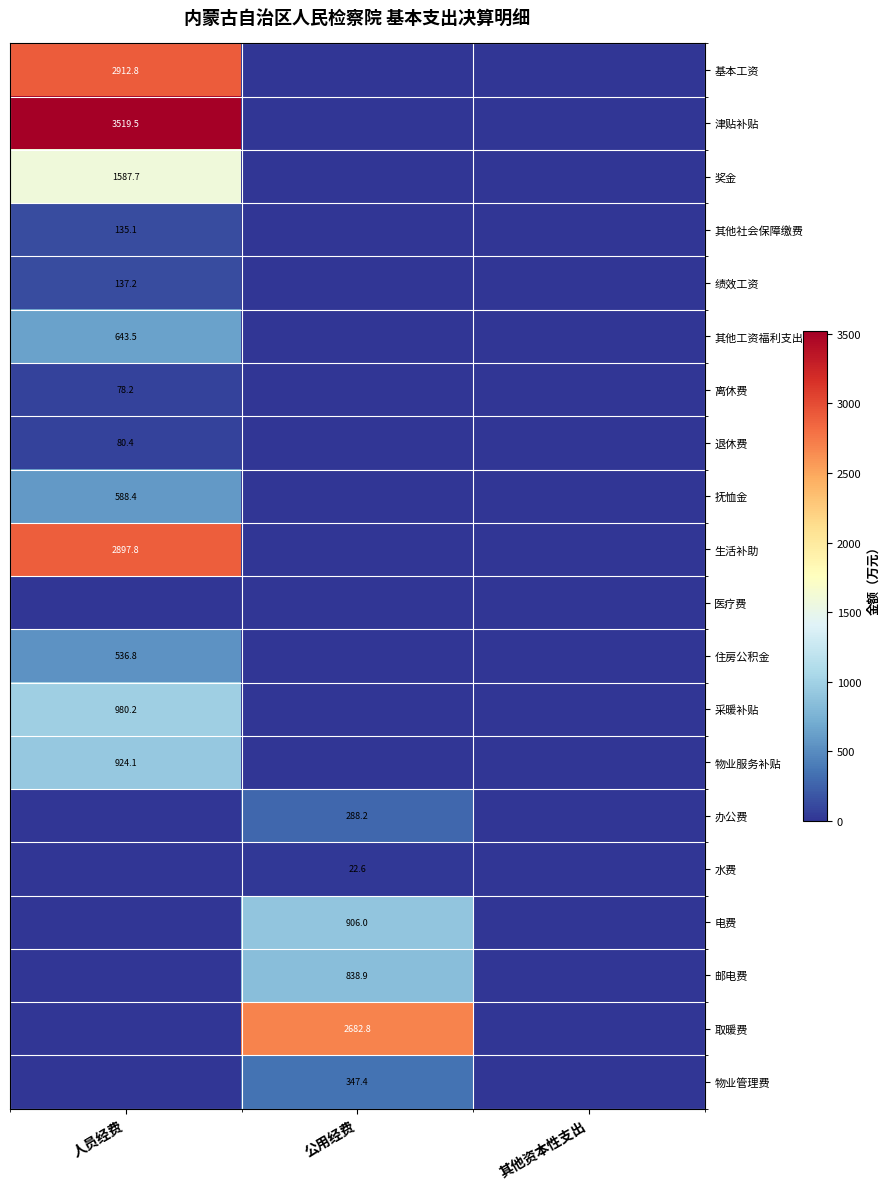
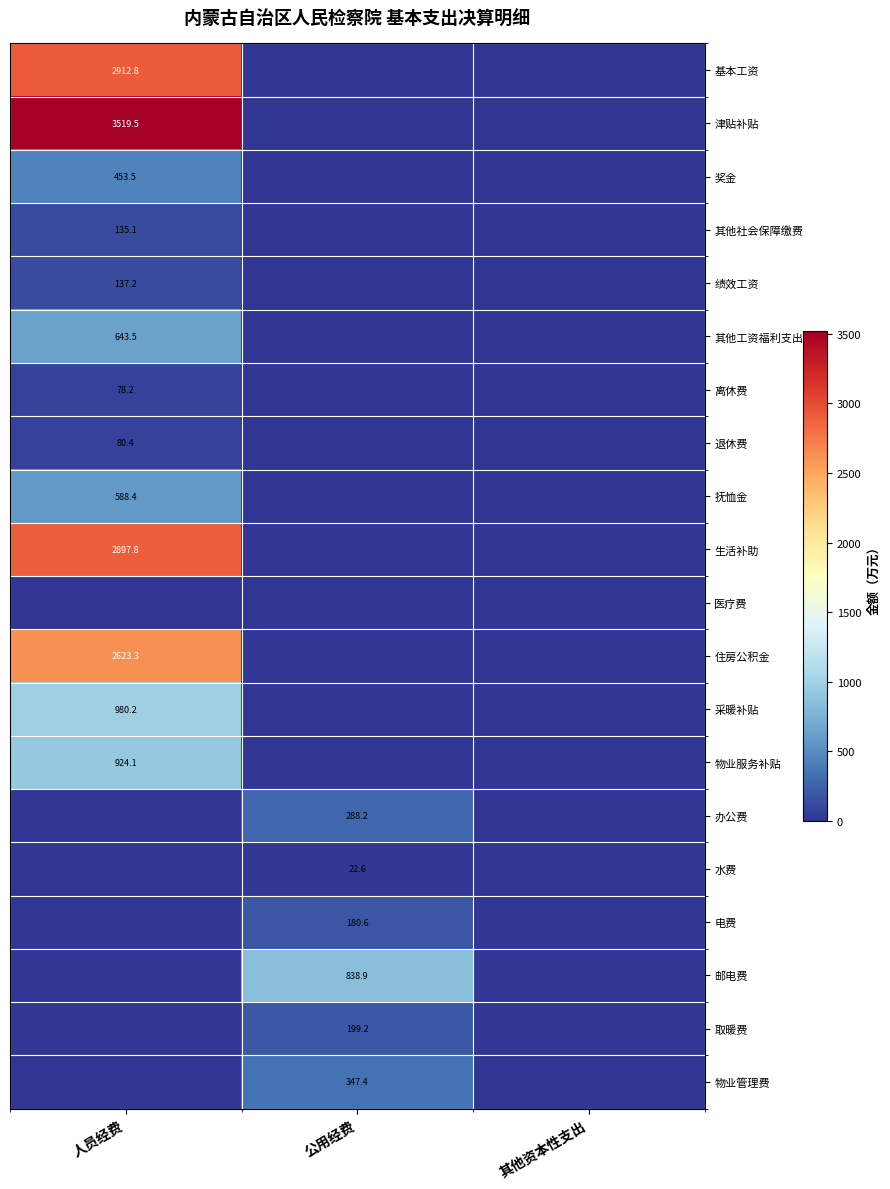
奖金, 人员经费: 1587.7 -> 453.5
住房公积金, 人员经费: 536.8 -> 2623.3
电费, 公用经费: 906.0 -> 180.6
取暖费, 公用经费: 2682.8 -> 199.2
